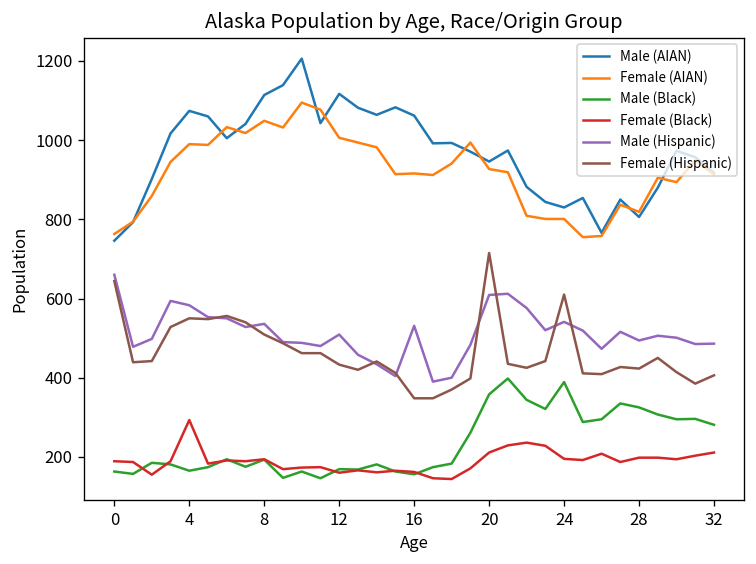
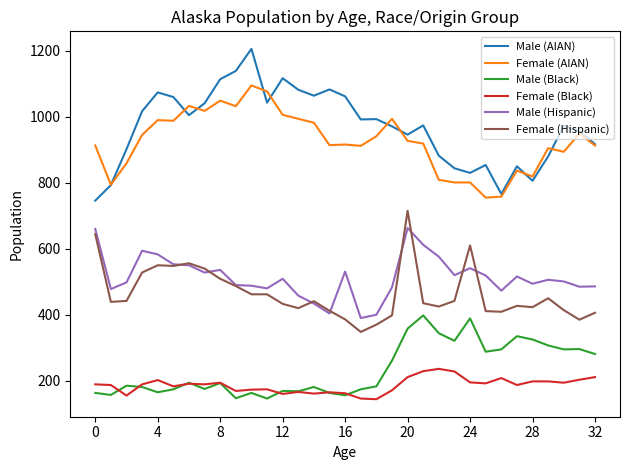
Female (AIAN), 0: 760 -> 910
Female (Black), 4: 290 -> 200
Female (Hispanic), 16: 350 -> 390
Male (Hispanic), 20: 610 -> 660
